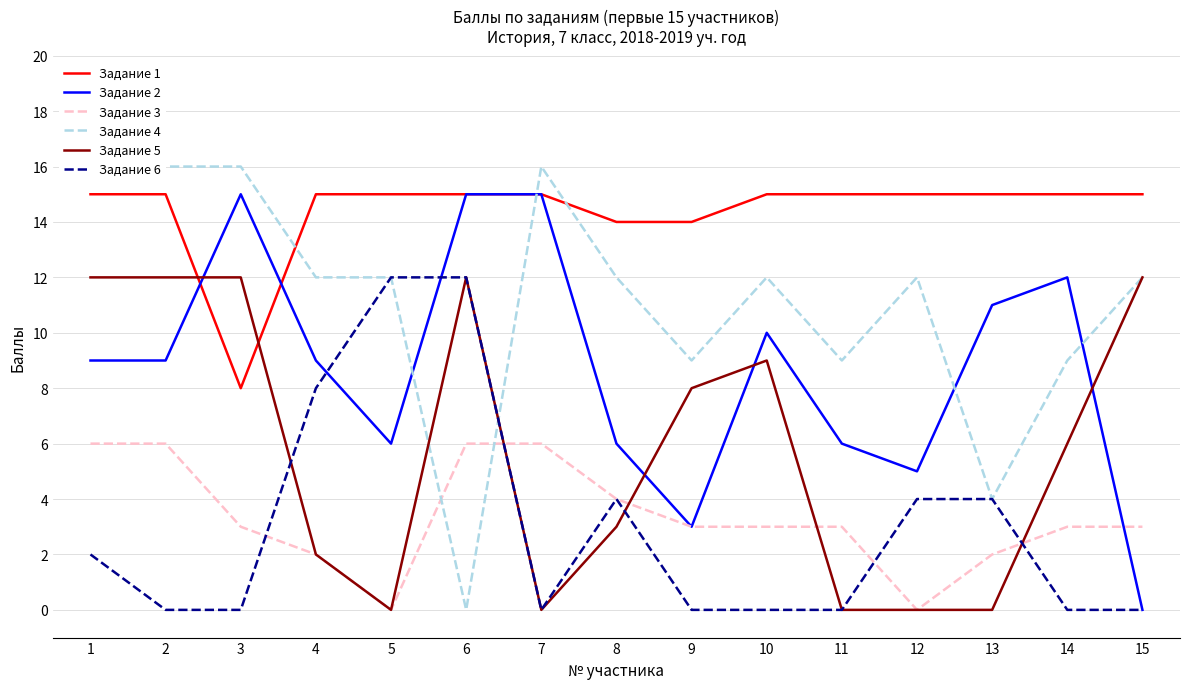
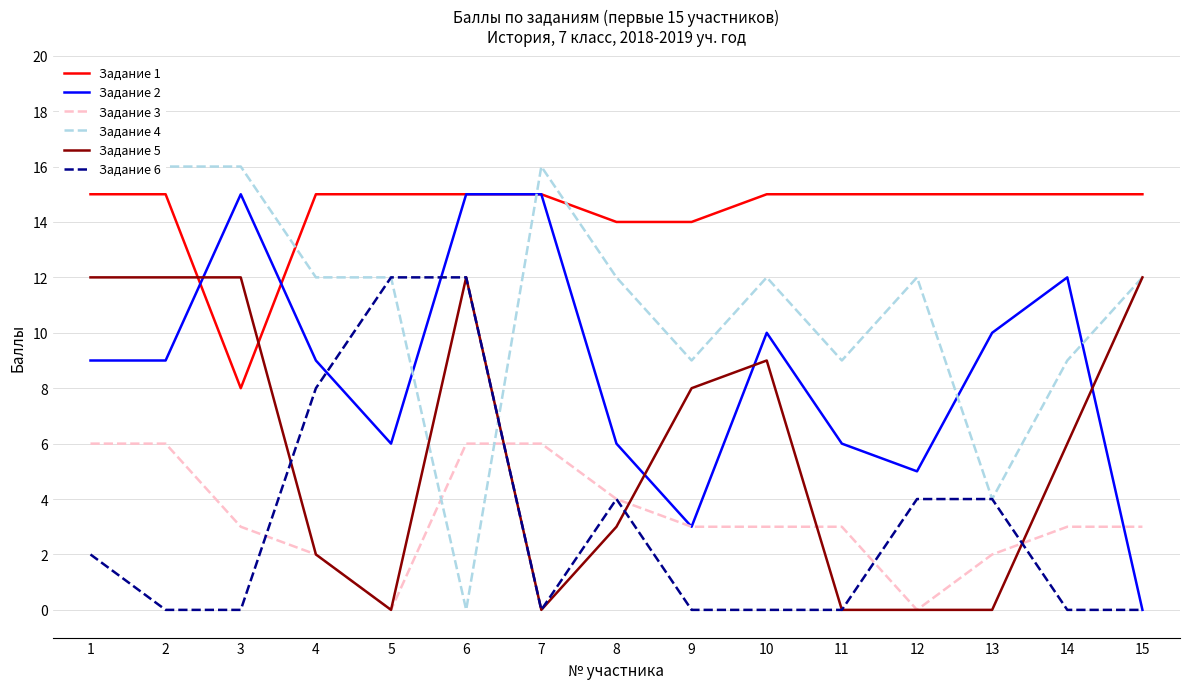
Задание 2, 13: 11 -> 10
